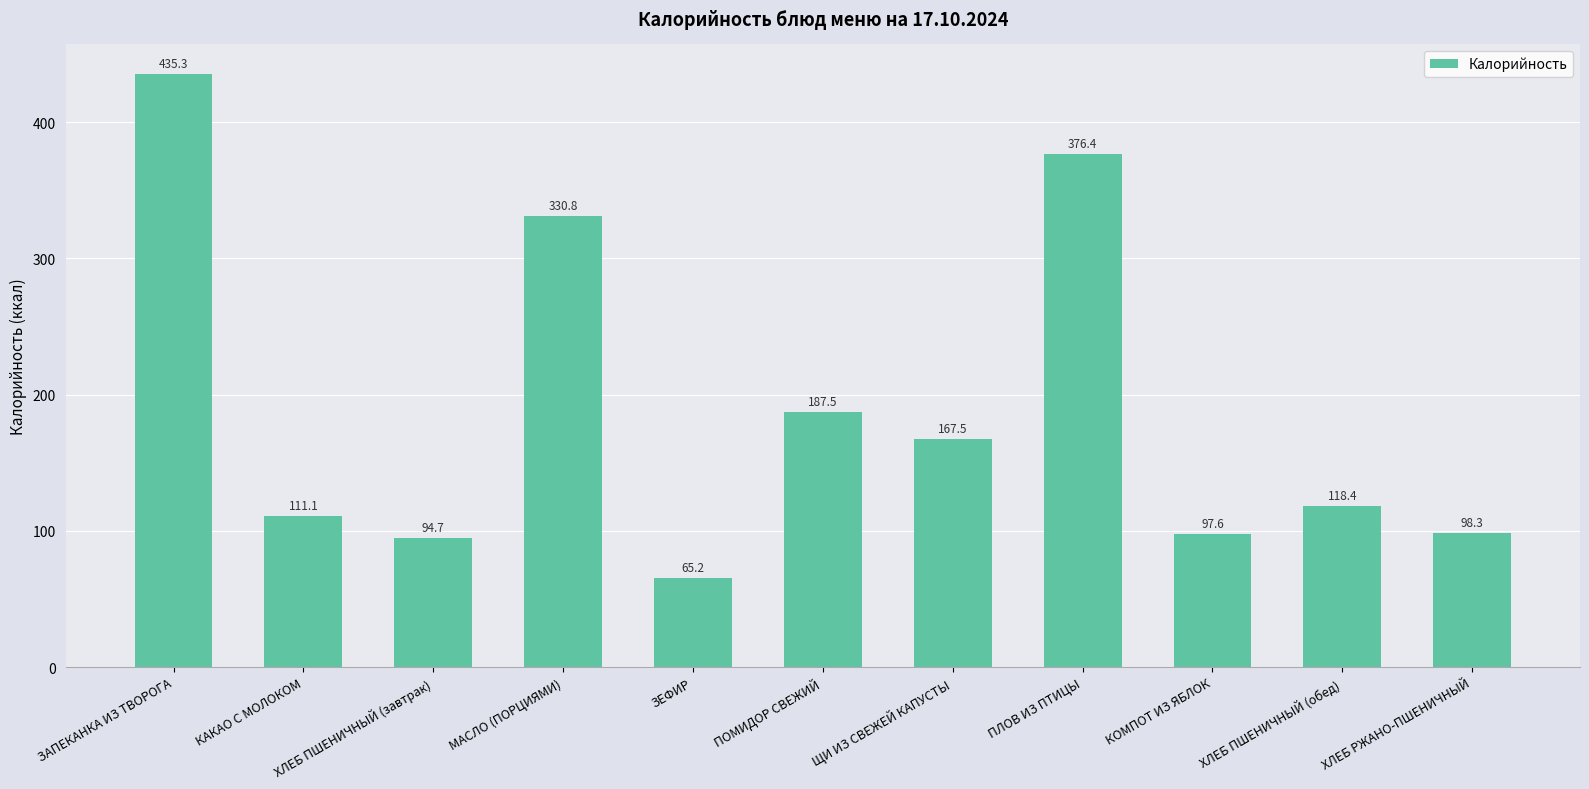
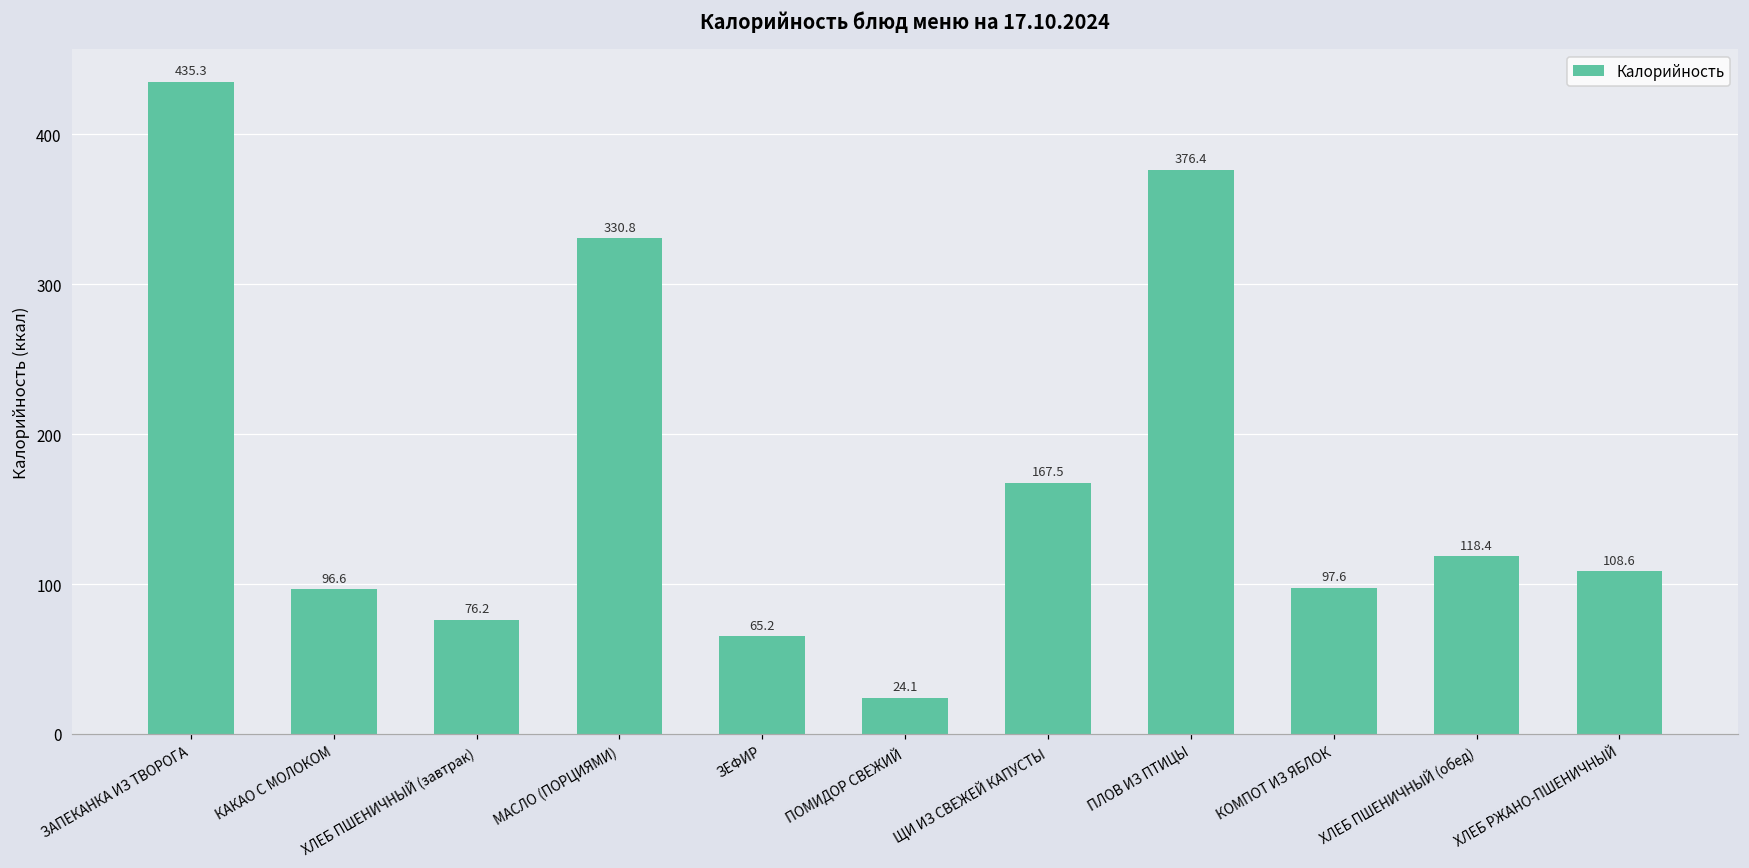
КАКАО С МОЛОКОМ: 111.1 -> 96.6
ХЛЕБ ПШЕНИЧНЫЙ (завтрак): 94.7 -> 76.2
ПОМИДОР СВЕЖИЙ: 187.5 -> 24.1
ХЛЕБ РЖАНО-ПШЕНИЧНЫЙ: 98.3 -> 108.6
